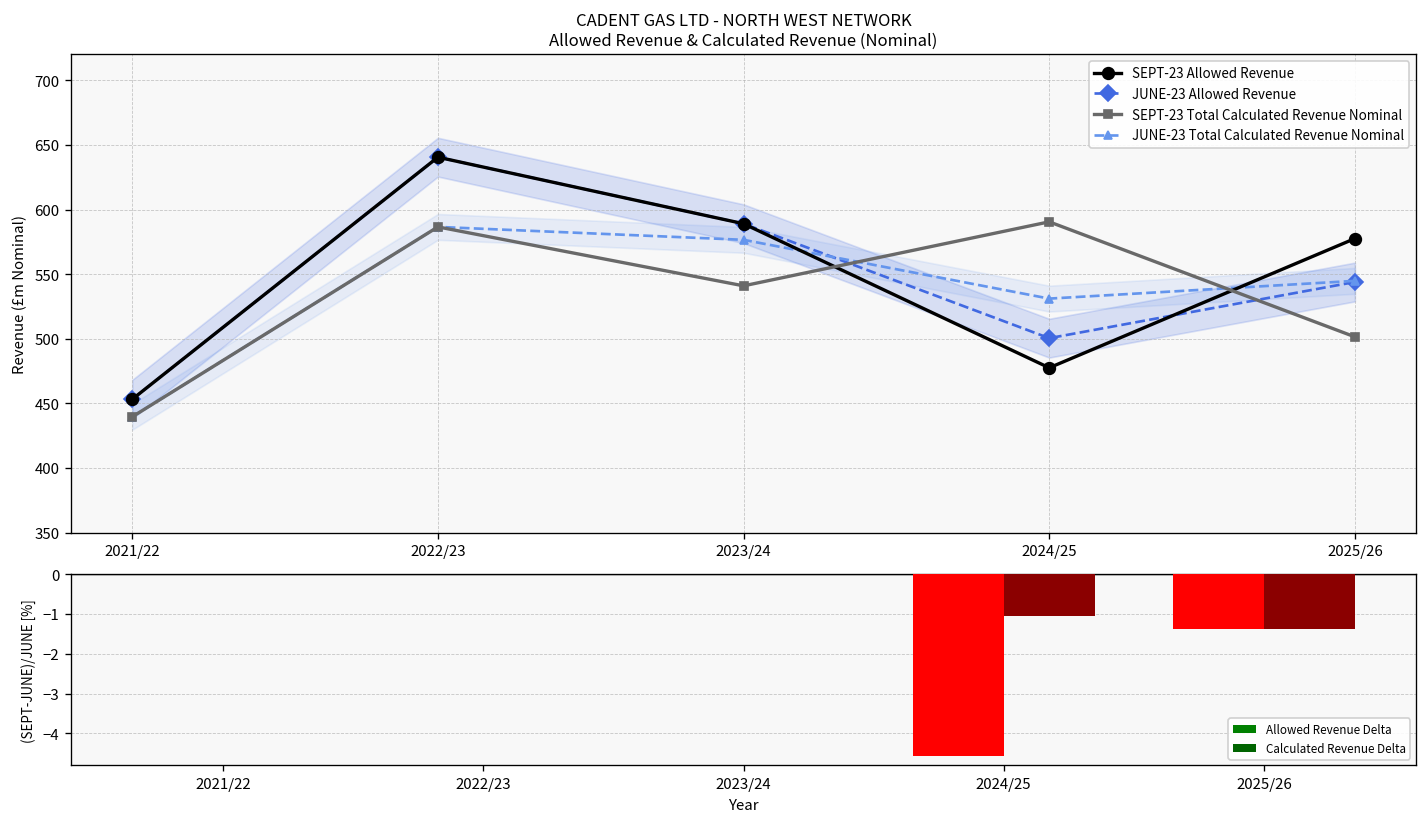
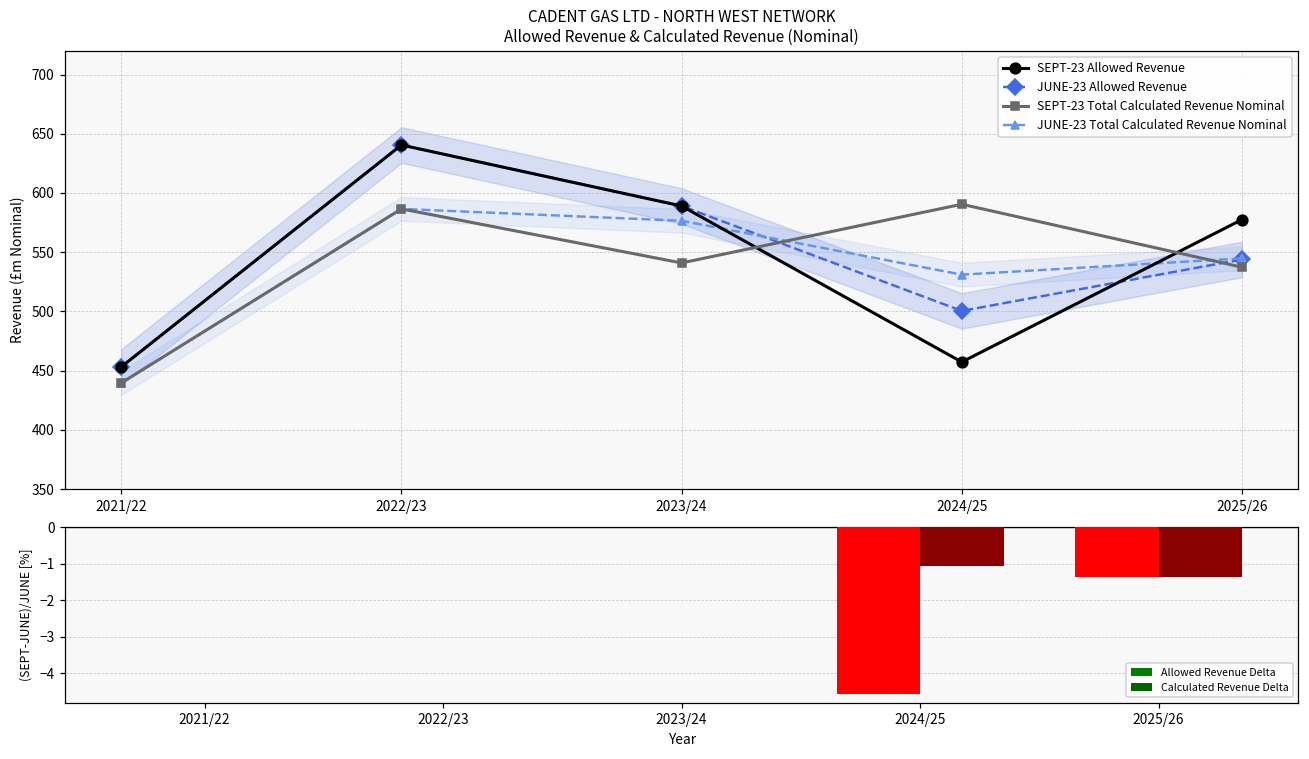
CADENT GAS LTD - NORTH WEST NETWORK Allowed Revenue & Calculated Revenue (Nominal), SEPT-23 Allowed Revenue, 2024/25: 478 -> 457
CADENT GAS LTD - NORTH WEST NETWORK Allowed Revenue & Calculated Revenue (Nominal), SEPT-23 Total Calculated Revenue Nominal, 2025/26: 501 -> 537
